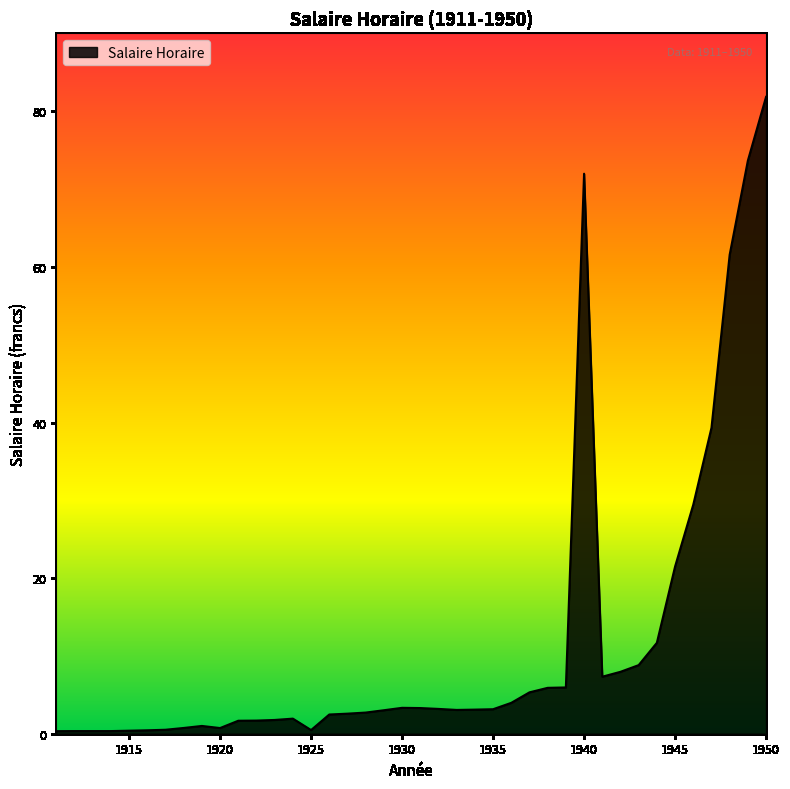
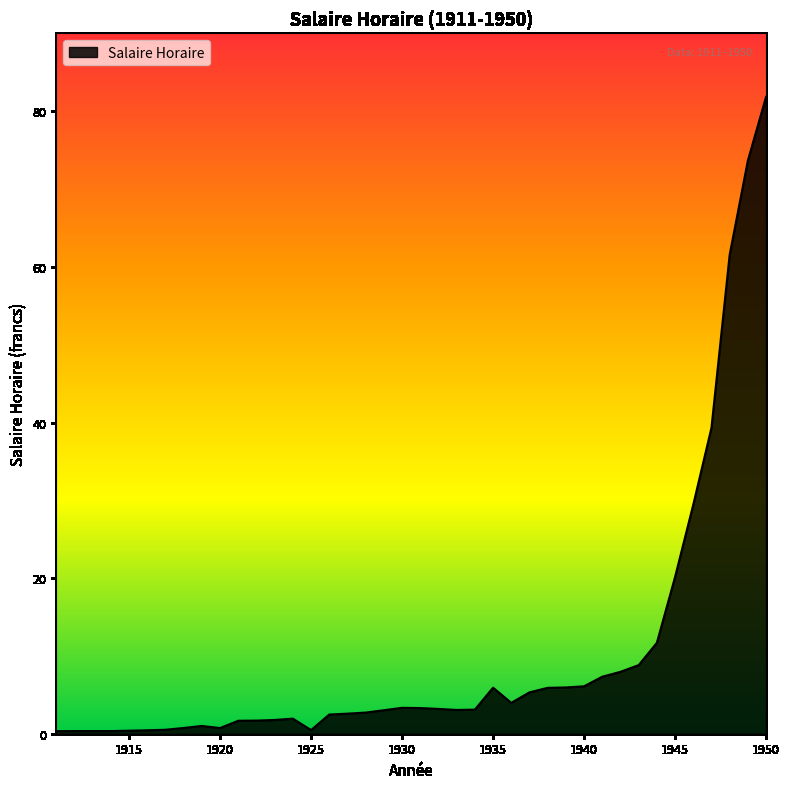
1935: 3 -> 6
1940: 72 -> 6
1945: 21 -> 20
